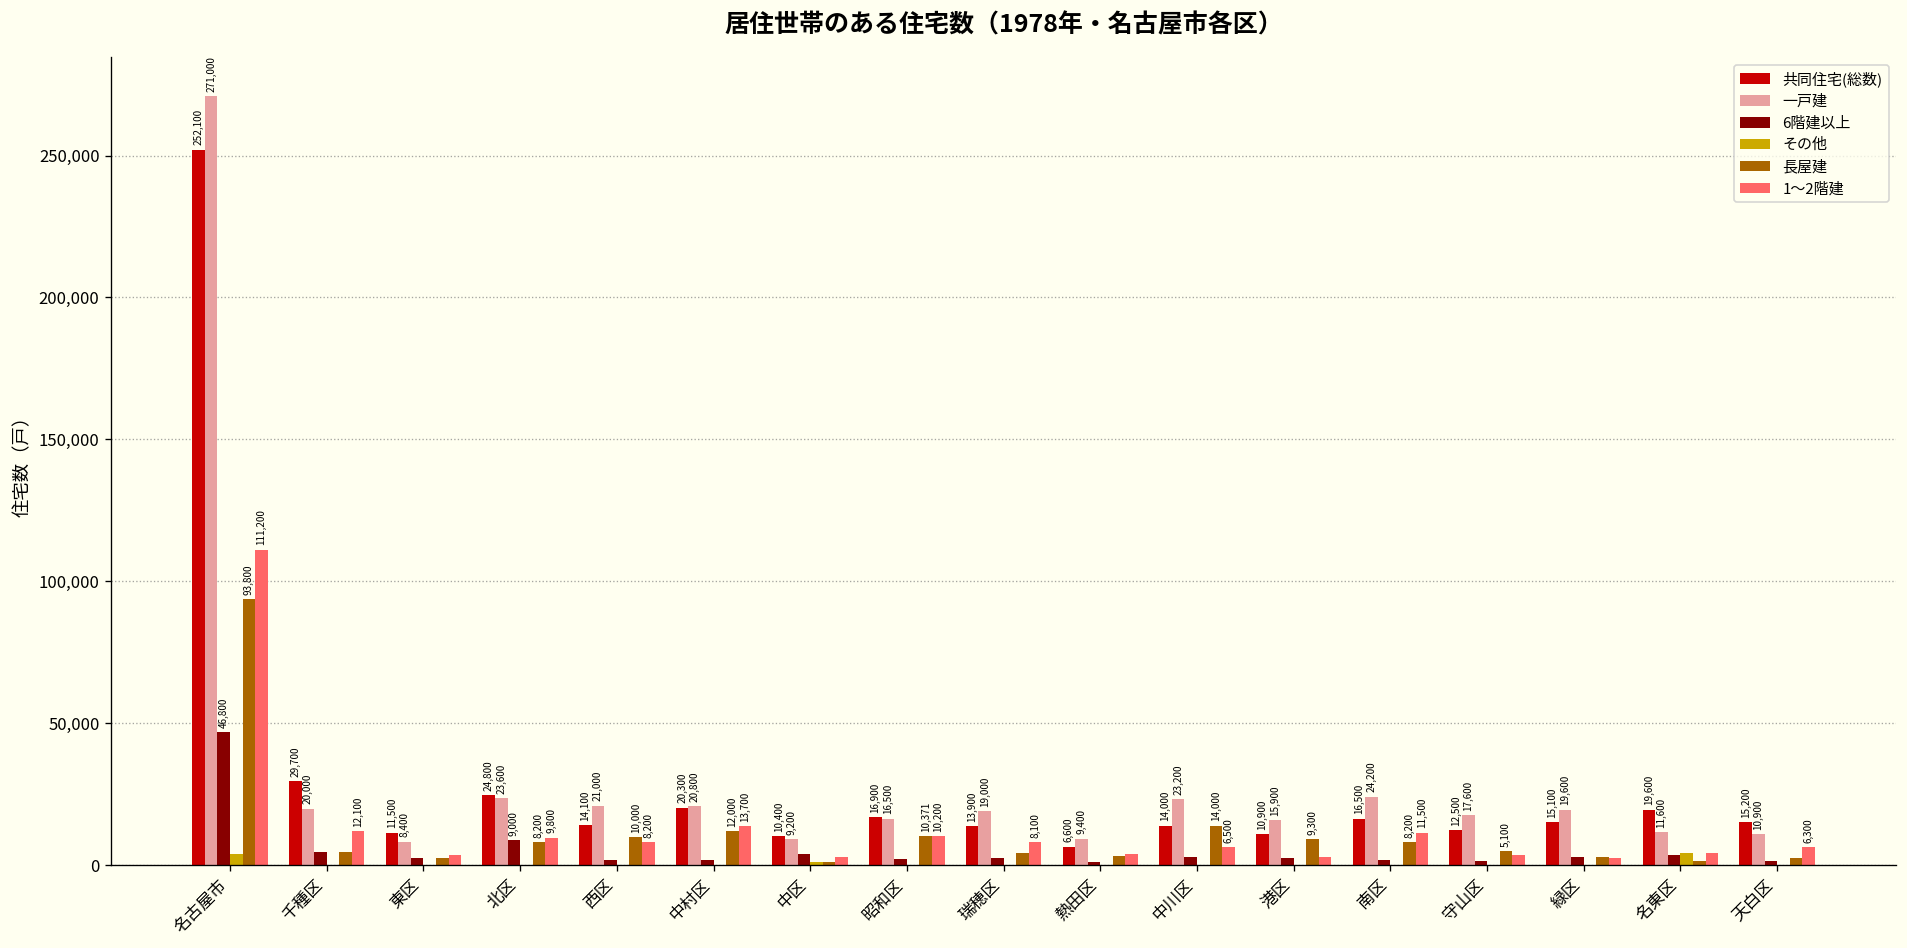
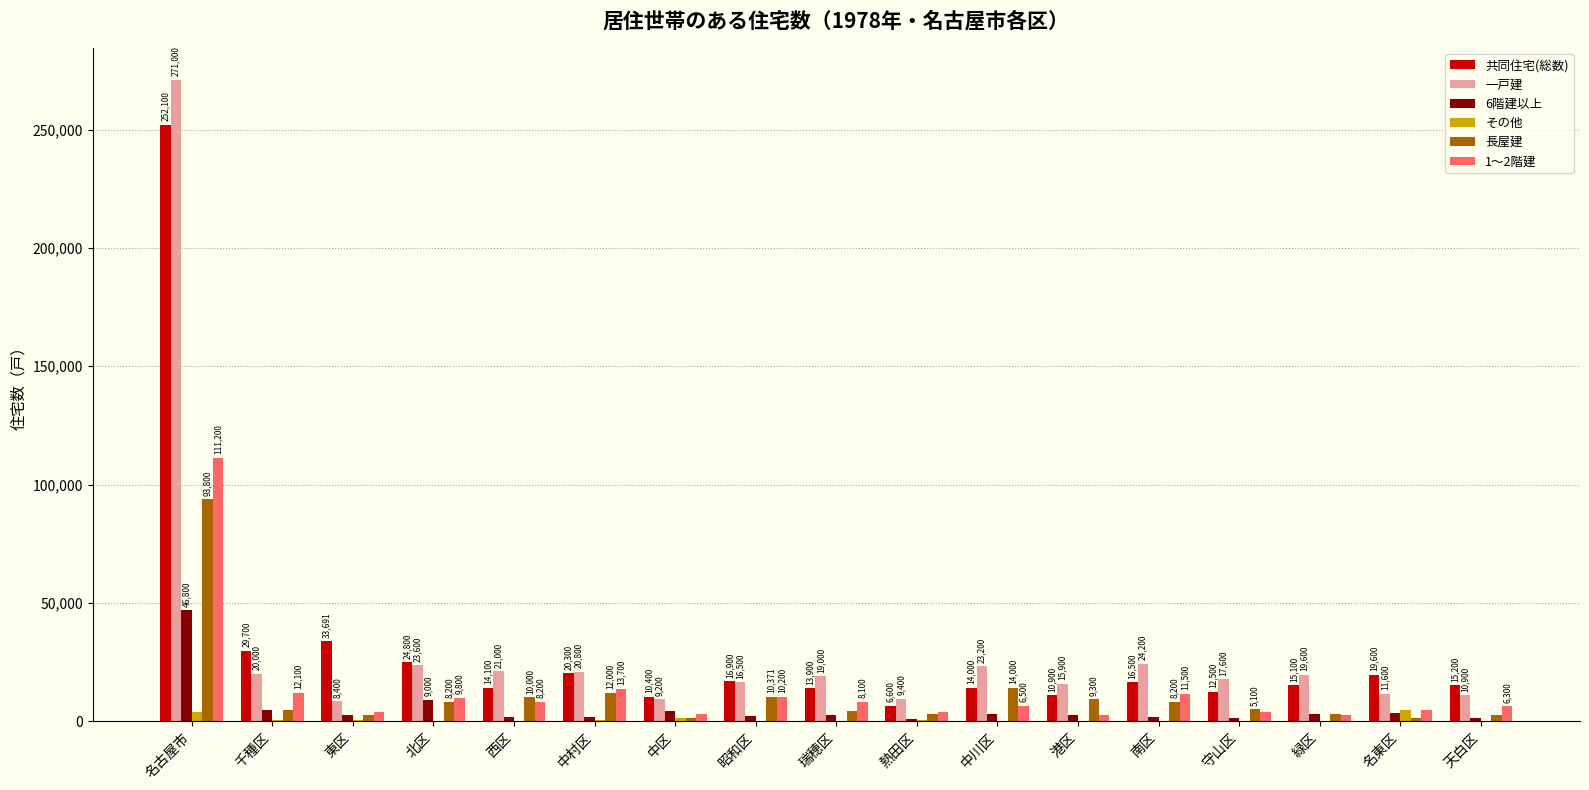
共同住宅(総数), 東区: 11,500 -> 33,691
